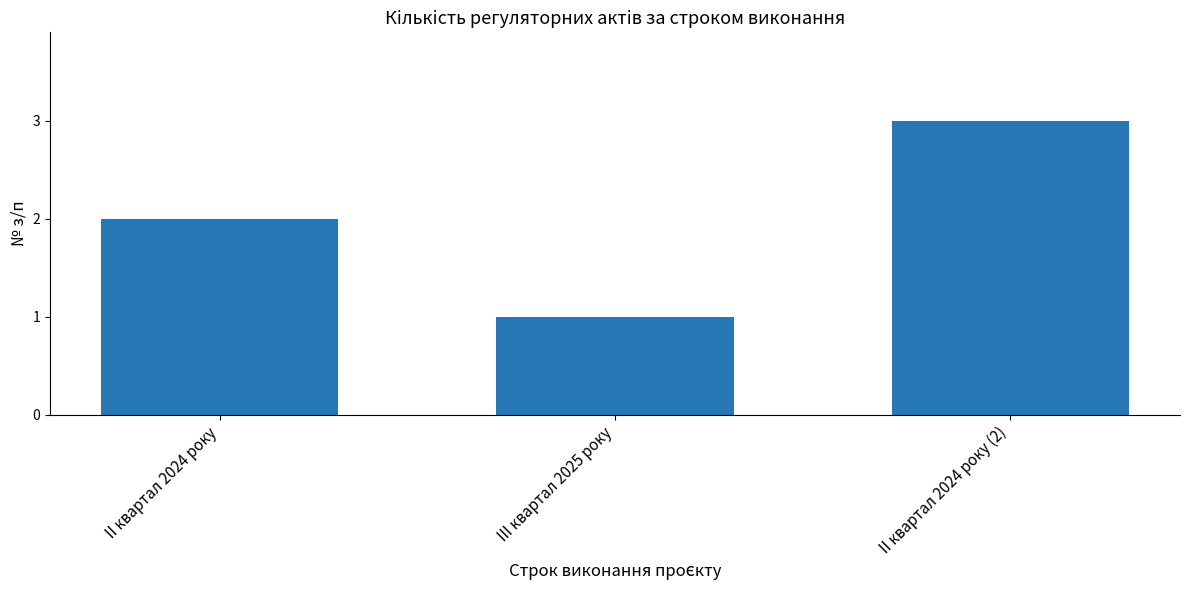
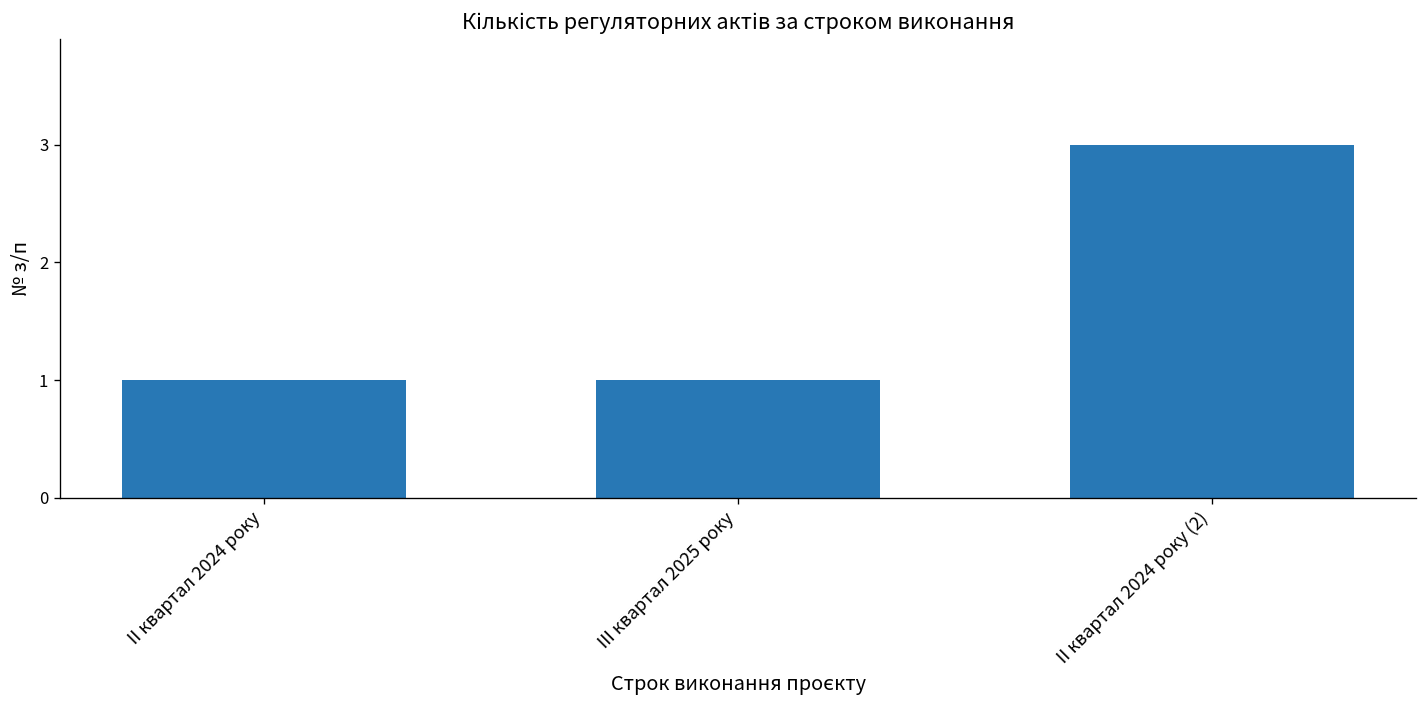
ІІ квартал 2024 року: 2 -> 1
